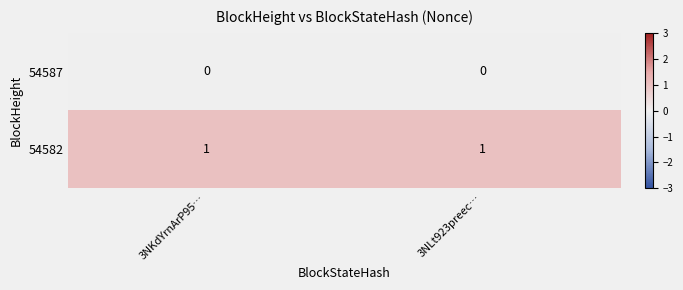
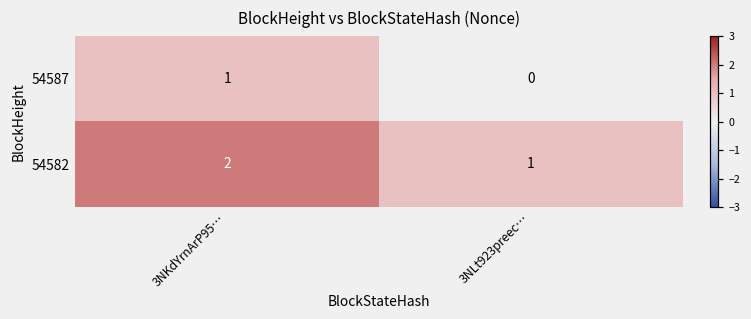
54587, 3NKdYrnArP95…: 0 -> 1
54582, 3NKdYrnArP95…: 1 -> 2
